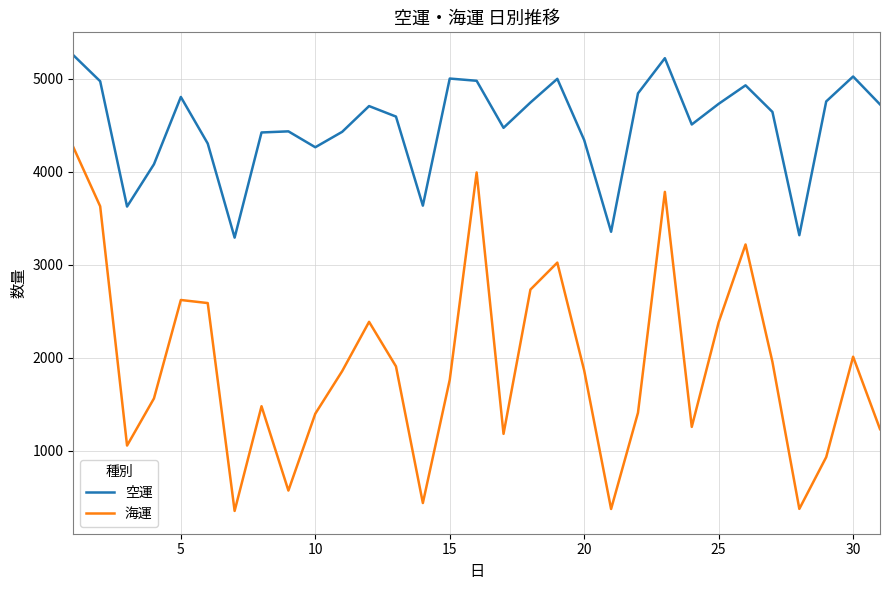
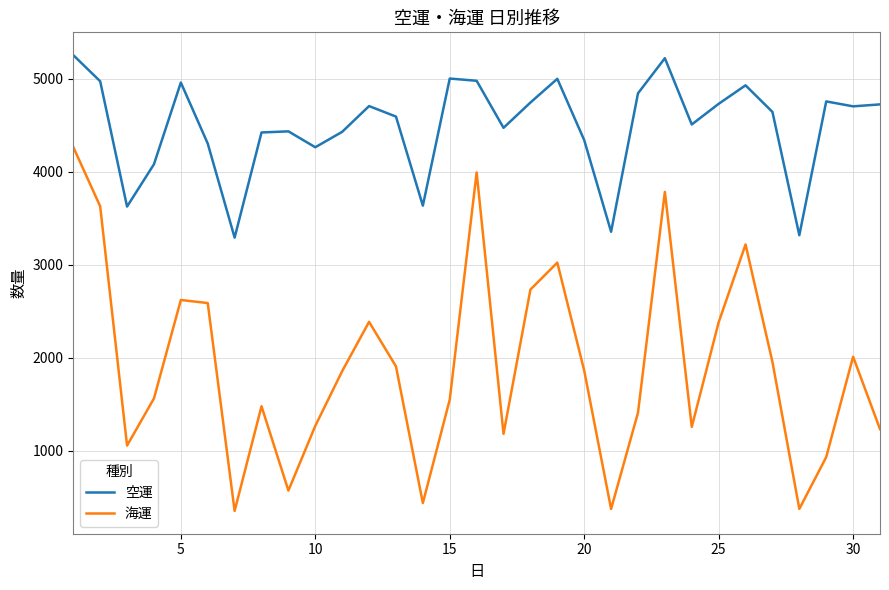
空運, 5: 4800 -> 5000
海運, 10: 1400 -> 1300
海運, 15: 1800 -> 1500
空運, 30: 5000 -> 4700
